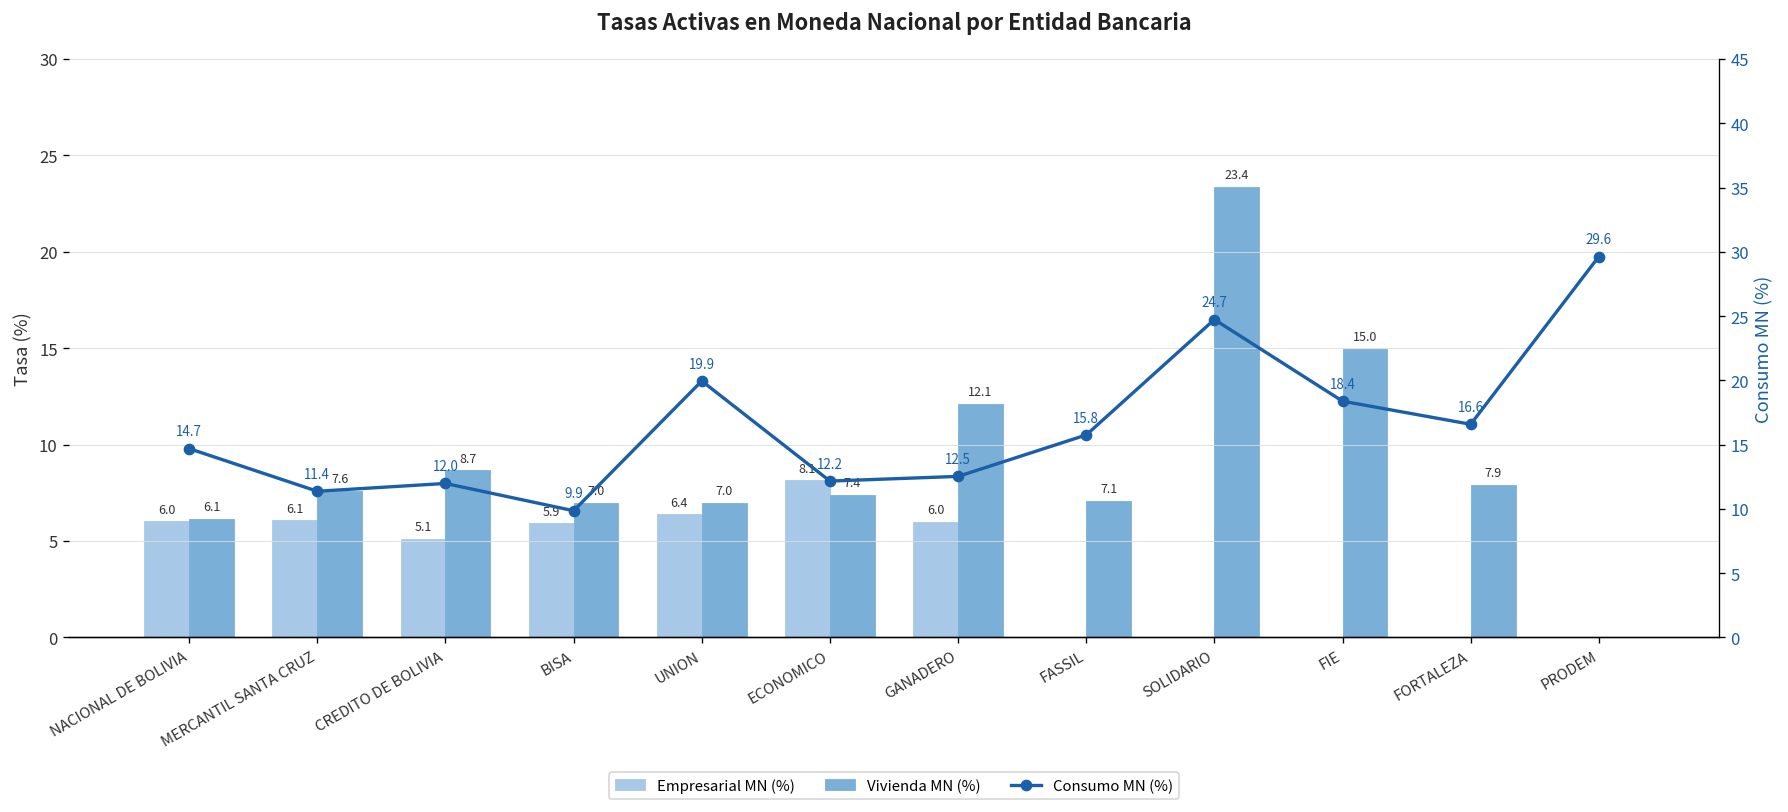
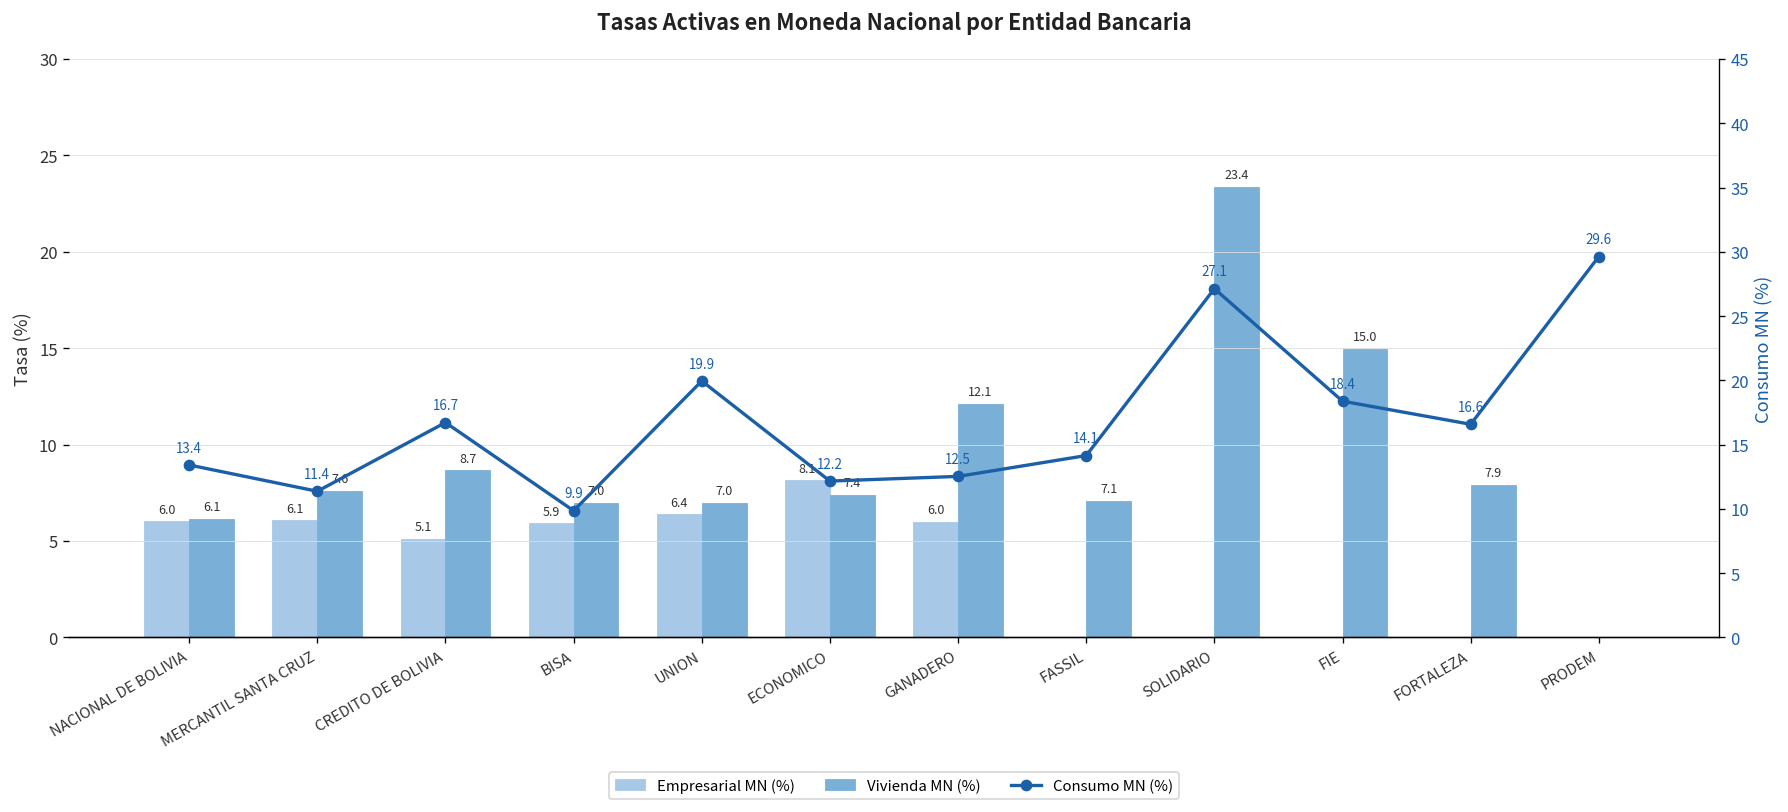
Consumo MN (%), NACIONAL DE BOLIVIA: 14.7 -> 13.4
Consumo MN (%), CREDITO DE BOLIVIA: 12.0 -> 16.7
Consumo MN (%), FASSIL: 15.8 -> 14.1
Consumo MN (%), SOLIDARIO: 24.7 -> 27.1
